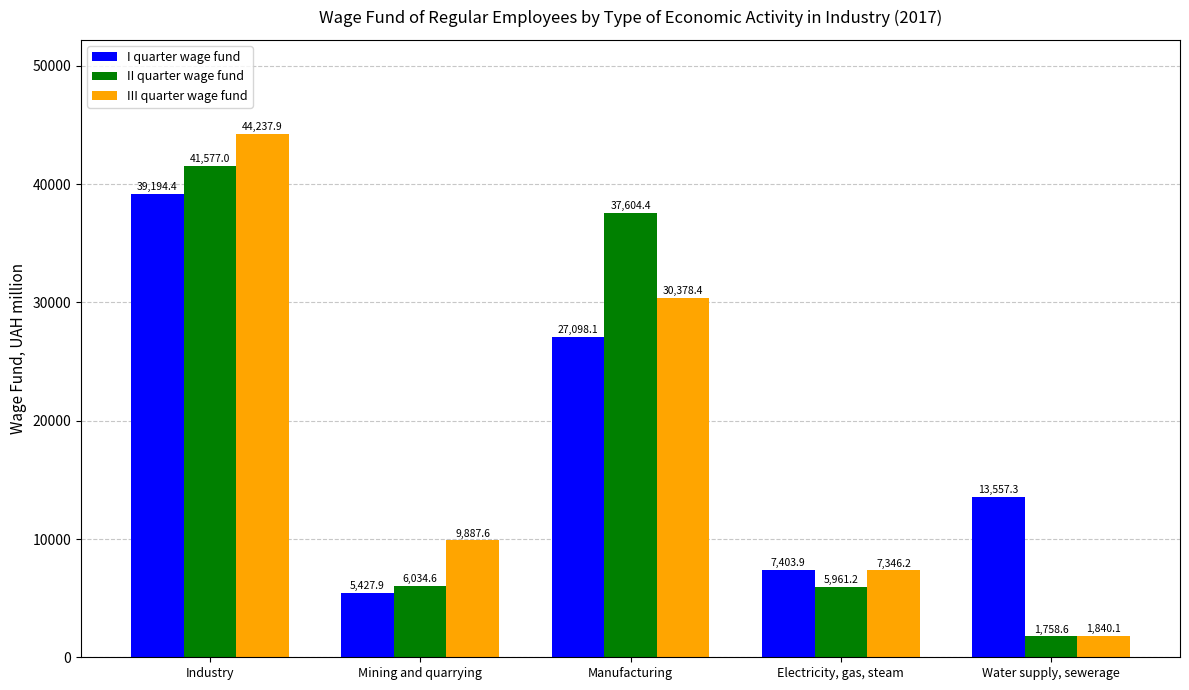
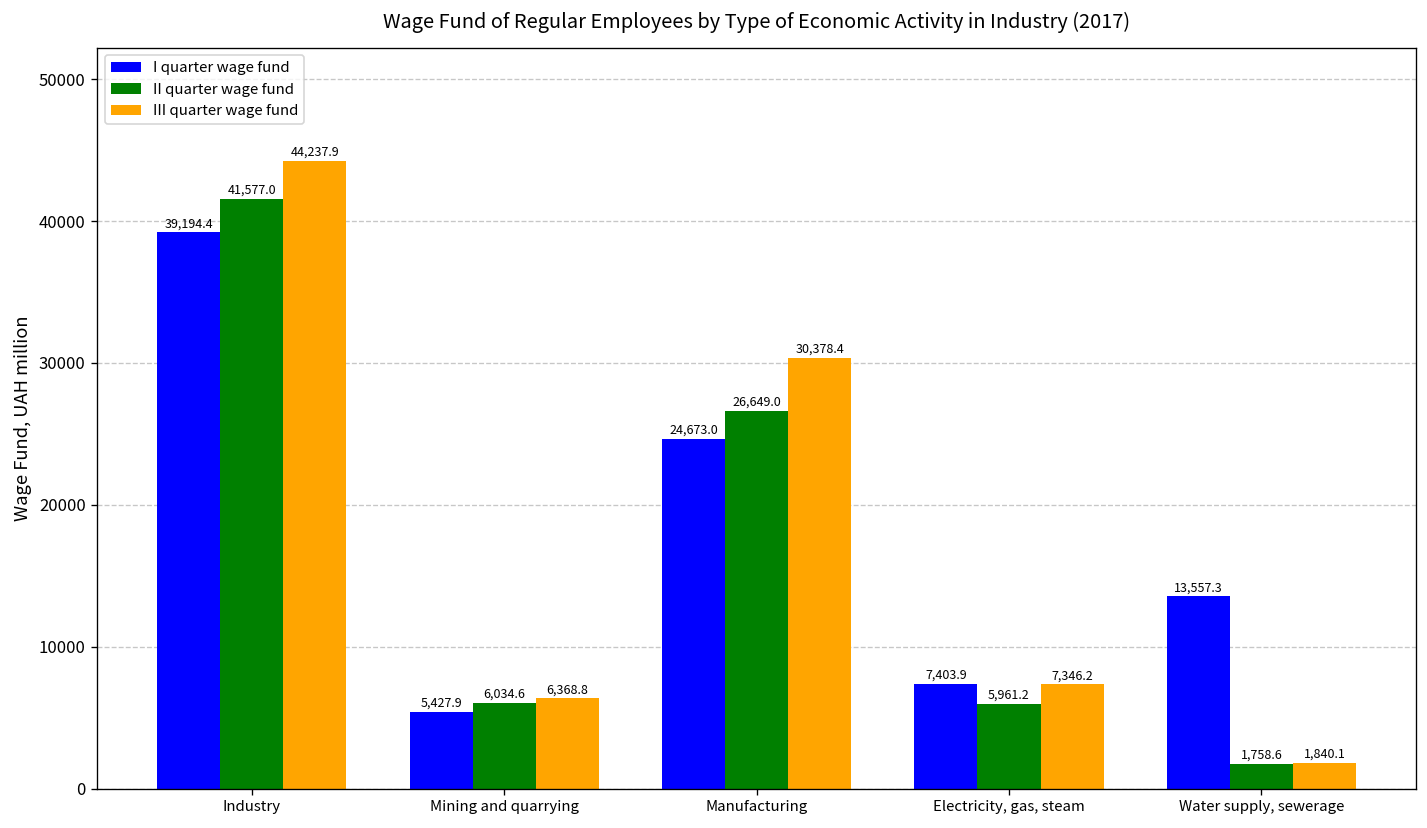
III quarter wage fund, Mining and quarrying: 9,887.6 -> 6,368.8
I quarter wage fund, Manufacturing: 27,098.1 -> 24,673.0
II quarter wage fund, Manufacturing: 37,604.4 -> 26,649.0
